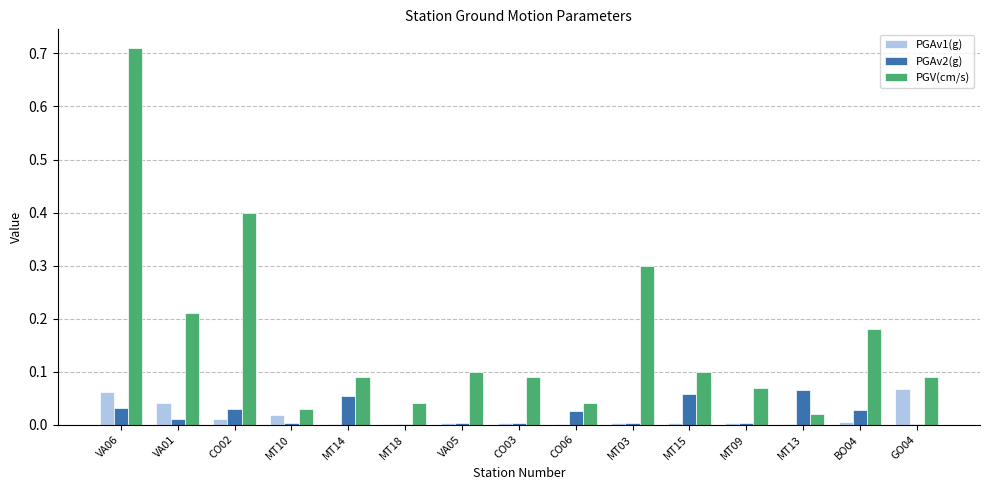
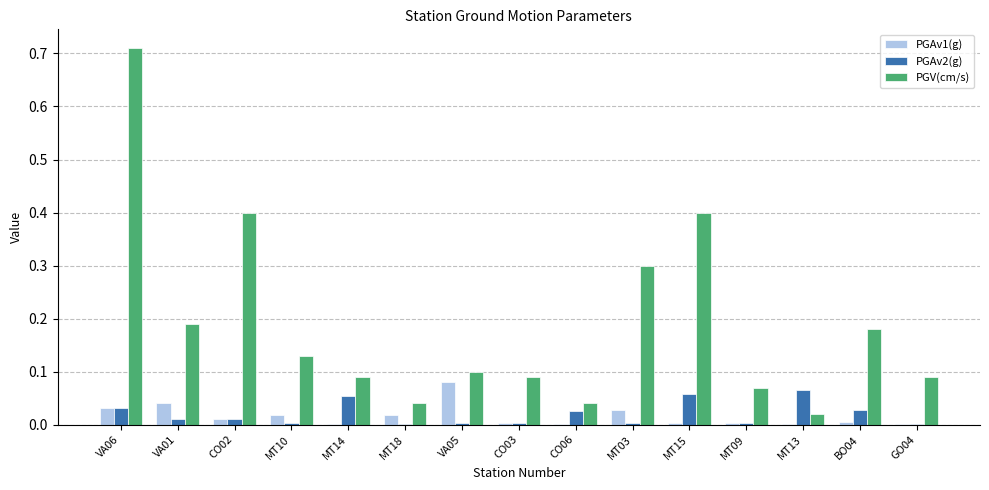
PGAv1(g), VA06: 0.06 -> 0.03
PGV(cm/s), VA01: 0.21 -> 0.19
PGAv2(g), CO02: 0.03 -> 0.01
PGV(cm/s), MT10: 0.03 -> 0.13
PGAv1(g), MT18: 0.00 -> 0.02
PGAv1(g), VA05: 0.00 -> 0.08
PGAv1(g), MT03: 0.00 -> 0.03
PGV(cm/s), MT15: 0.1 -> 0.4
PGAv1(g), GO04: 0.07 -> 0.00
